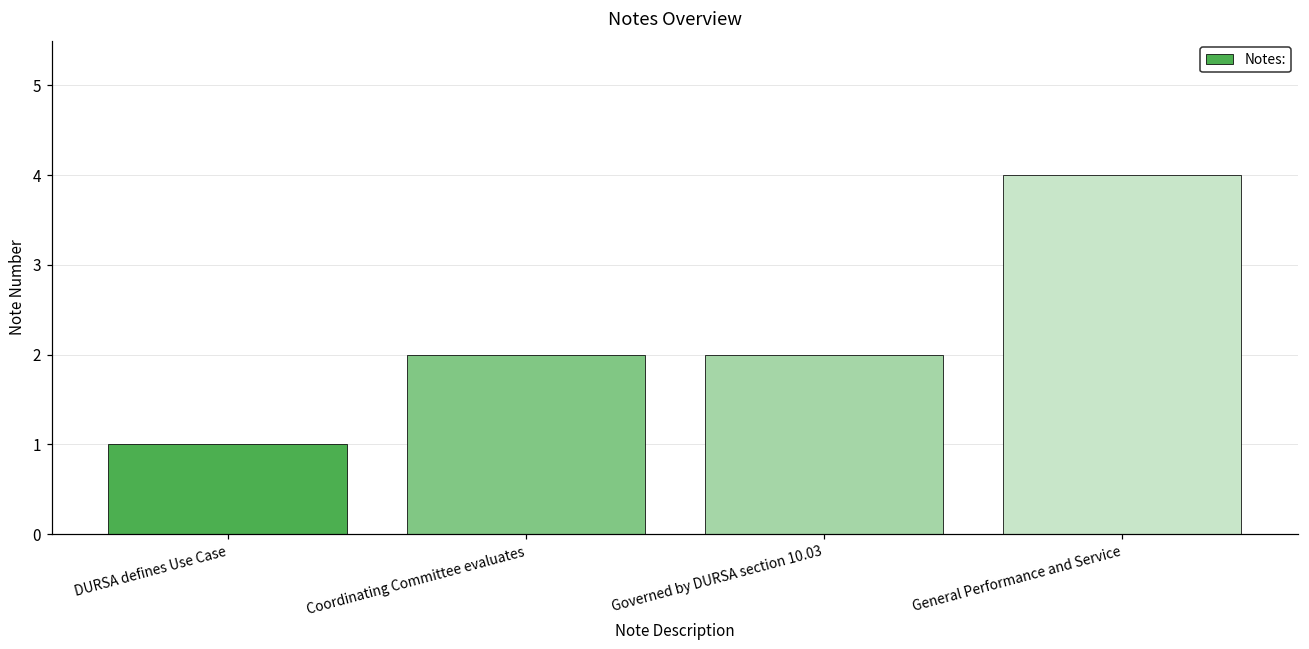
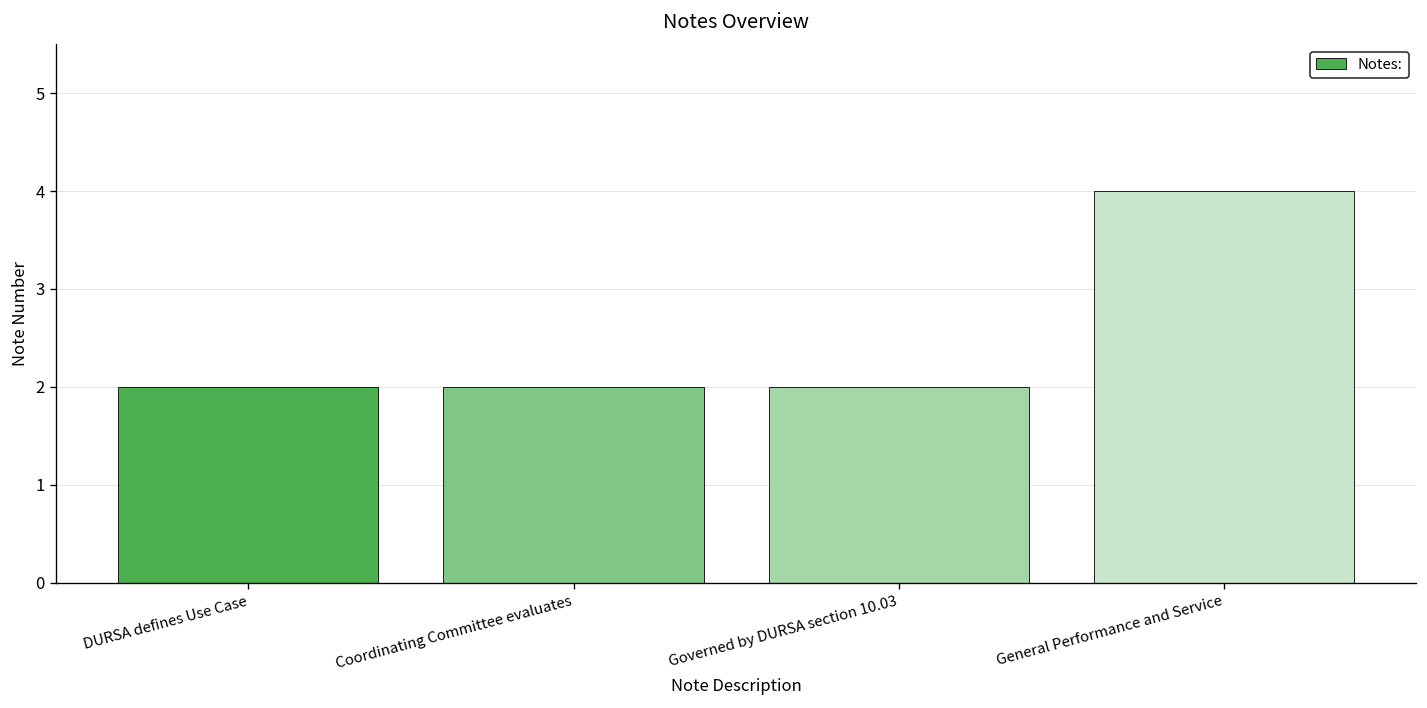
DURSA defines Use Case: 1 -> 2
